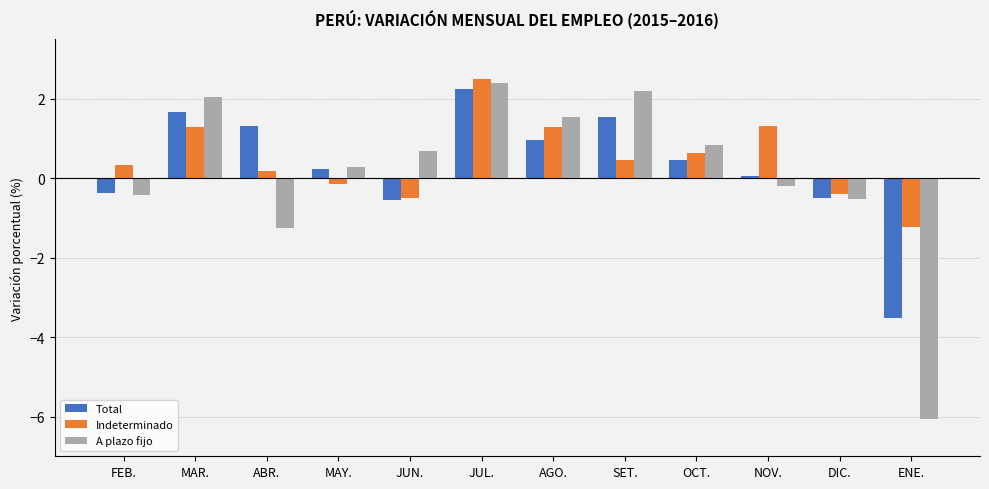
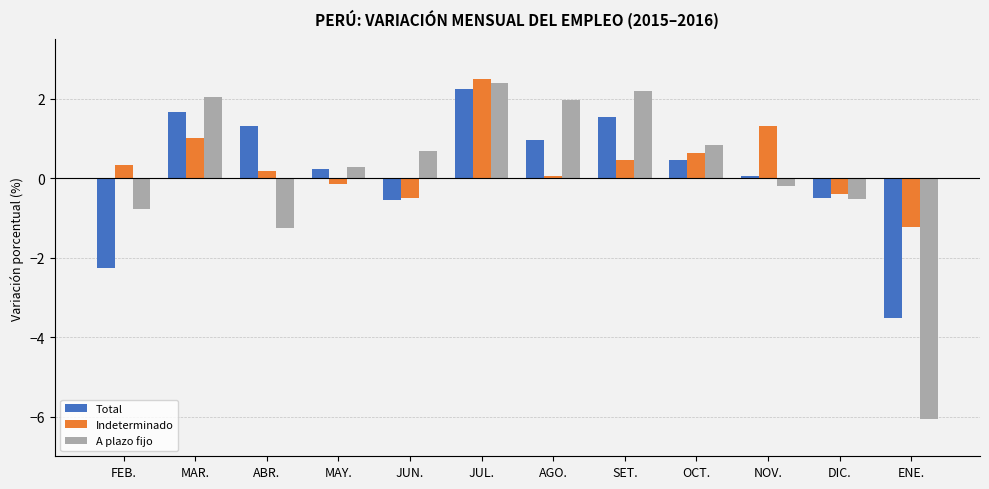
Total, FEB.: -0.4 -> -2.3
A plazo fijo, FEB.: -0.4 -> -0.8
Indeterminado, MAR.: 1.3 -> 1.0
Indeterminado, AGO.: 1.3 -> 0.1
A plazo fijo, AGO.: 1.5 -> 2.0
